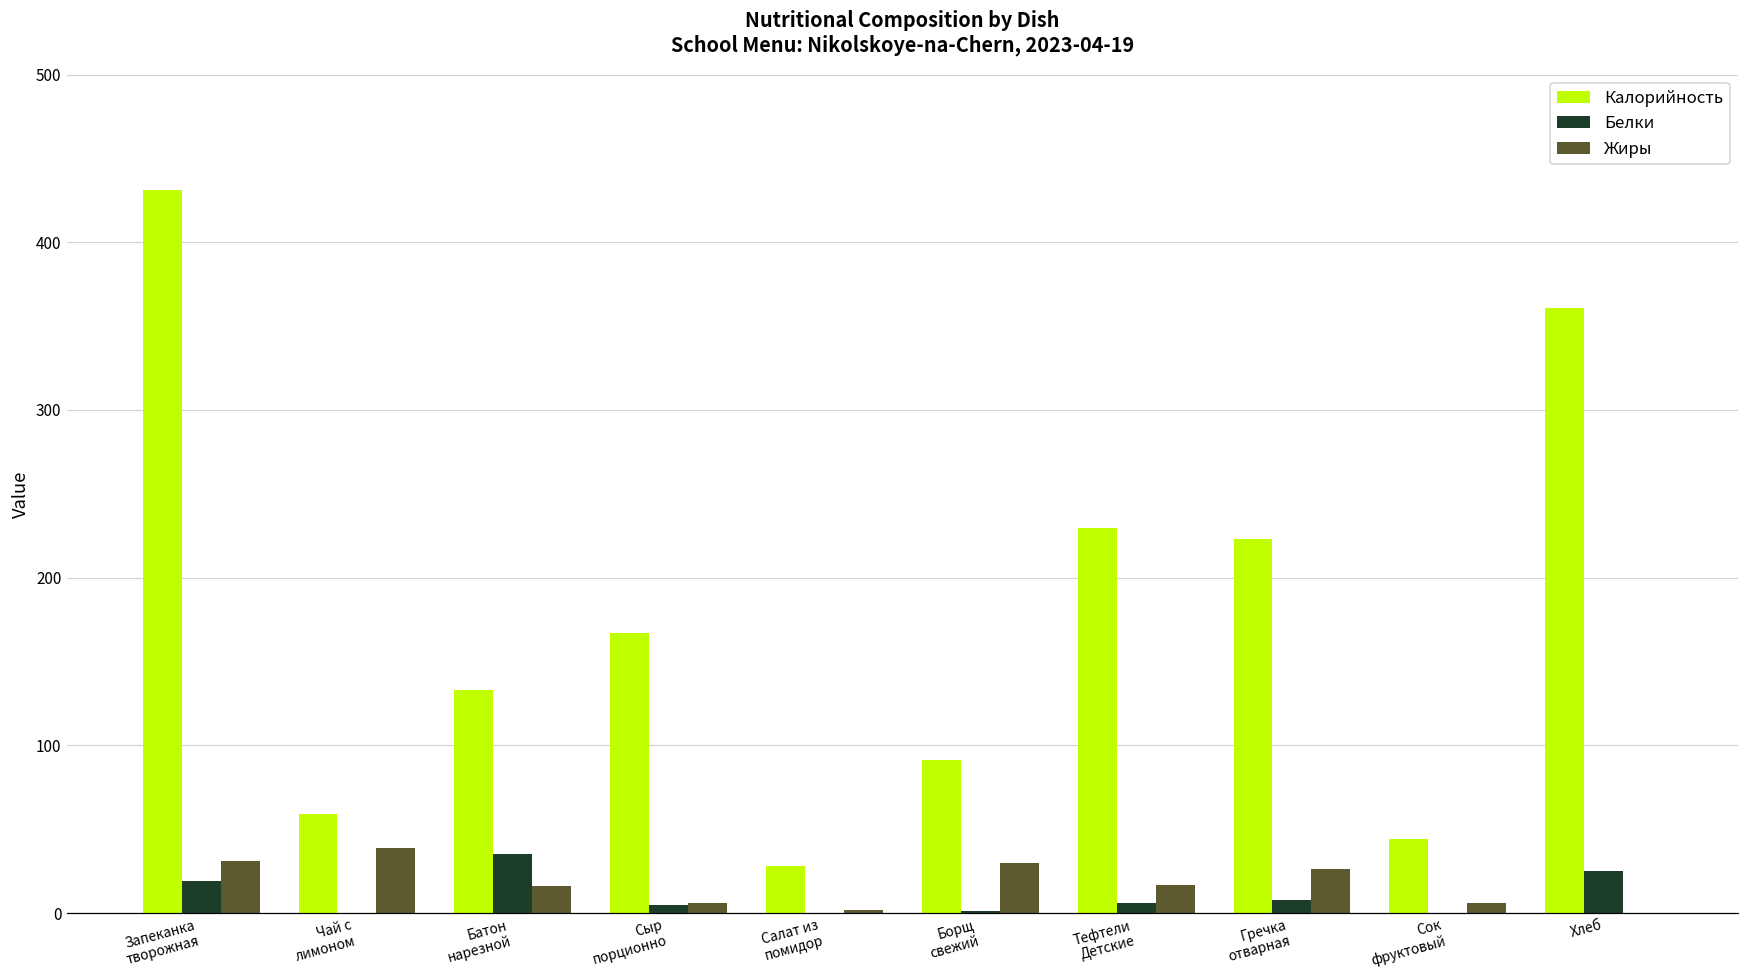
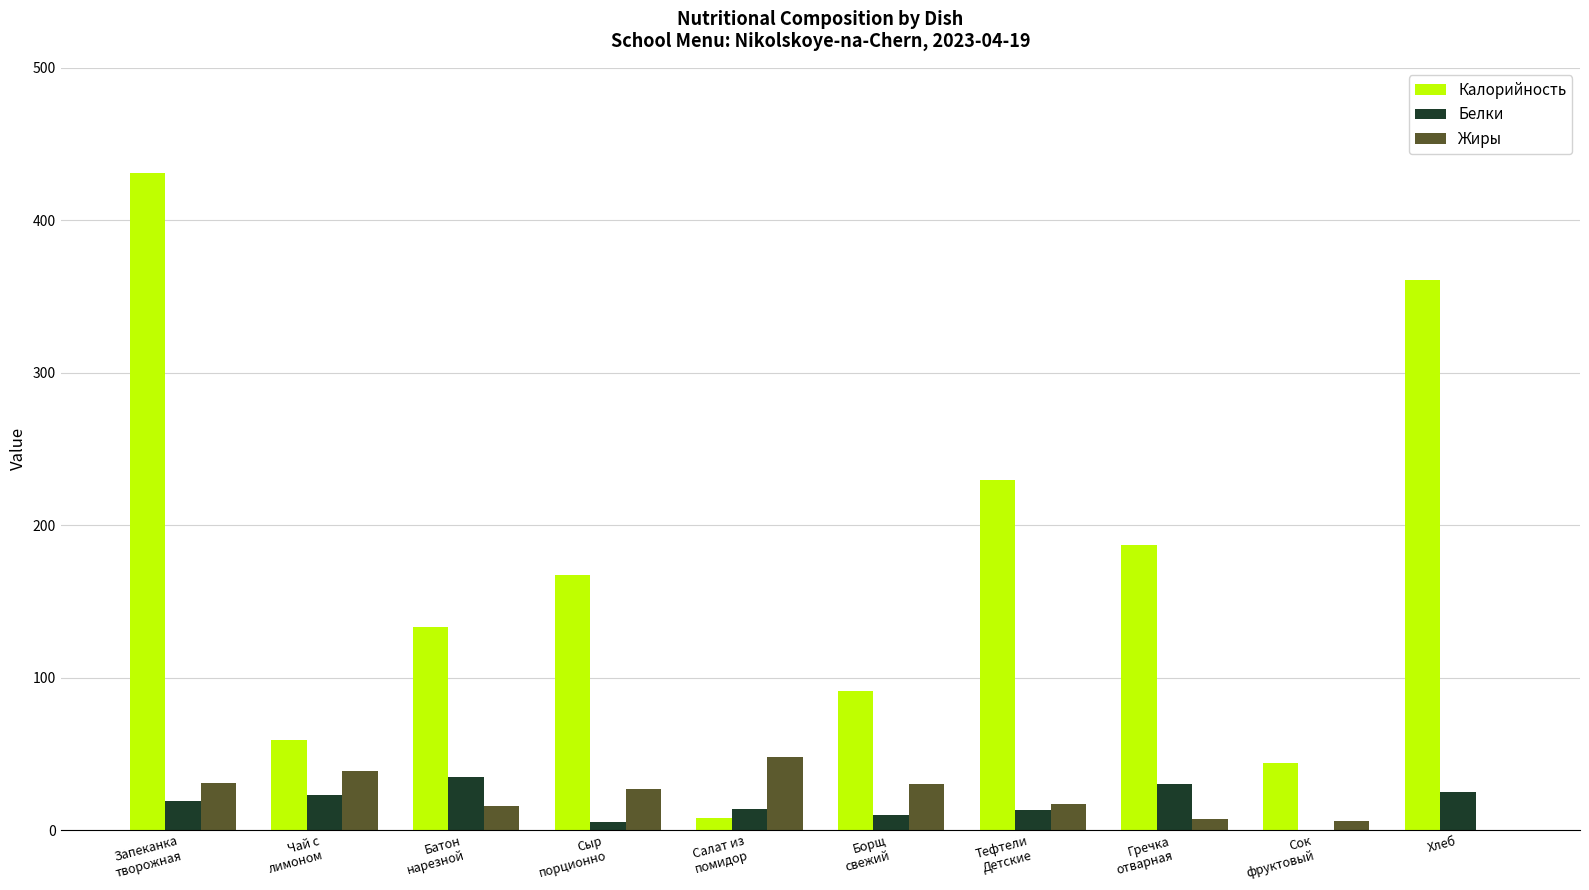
Белки, Чай с лимоном: 0 -> 23
Жиры, Сыр порционно: 6 -> 27
Калорийность, Салат из помидор: 28 -> 8
Белки, Салат из помидор: 0 -> 14
Жиры, Салат из помидор: 2 -> 48
Белки, Борщ свежий: 1 -> 10
Белки, Тефтели Детские: 6 -> 13
Калорийность, Гречка отварная: 223 -> 187
Белки, Гречка отварная: 8 -> 30
Жиры, Гречка отварная: 26 -> 7
